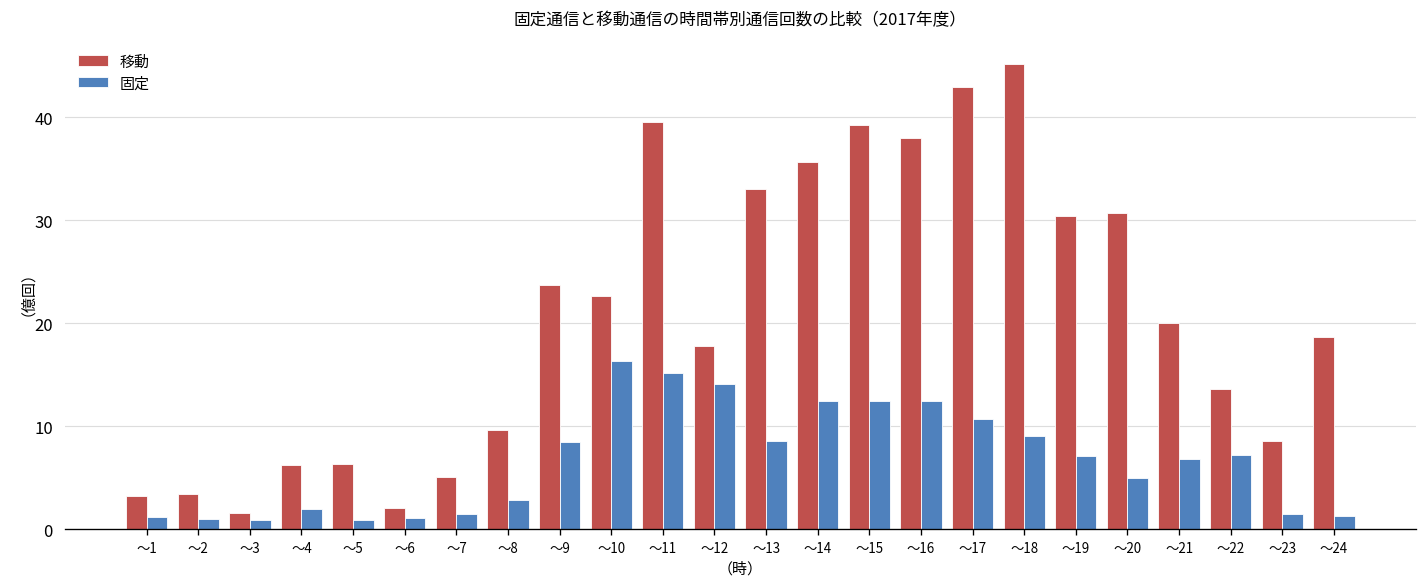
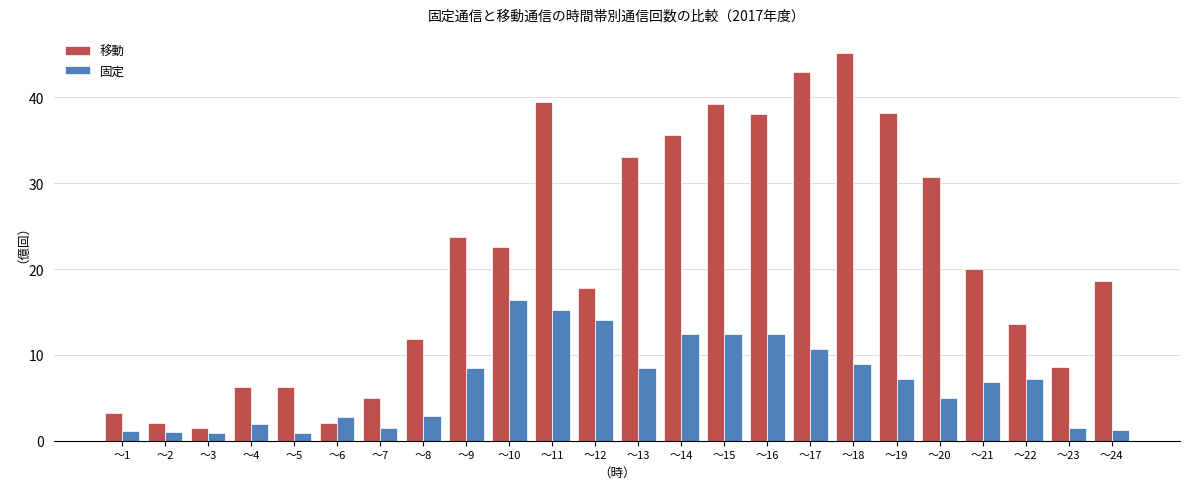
移動, ～2: 3 -> 2
固定, ～6: 1 -> 3
移動, ～8: 10 -> 12
移動, ～19: 30 -> 38
